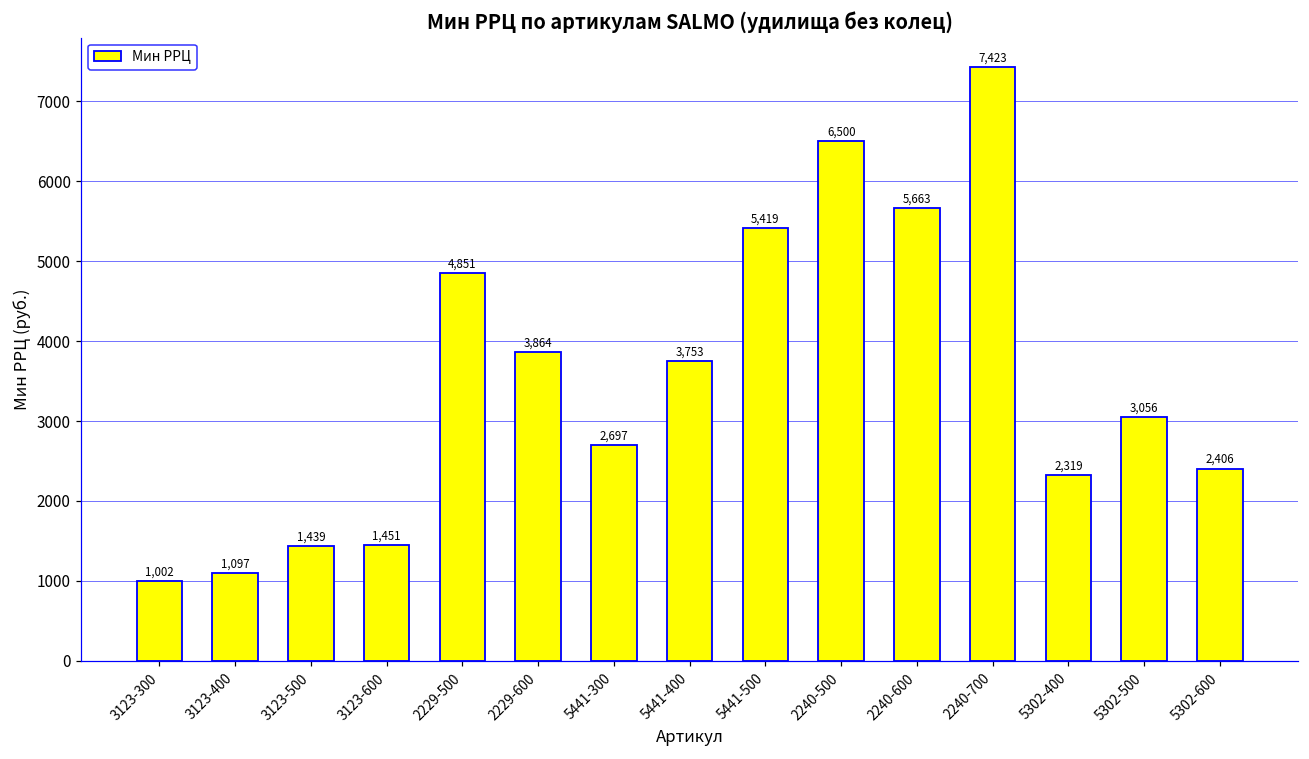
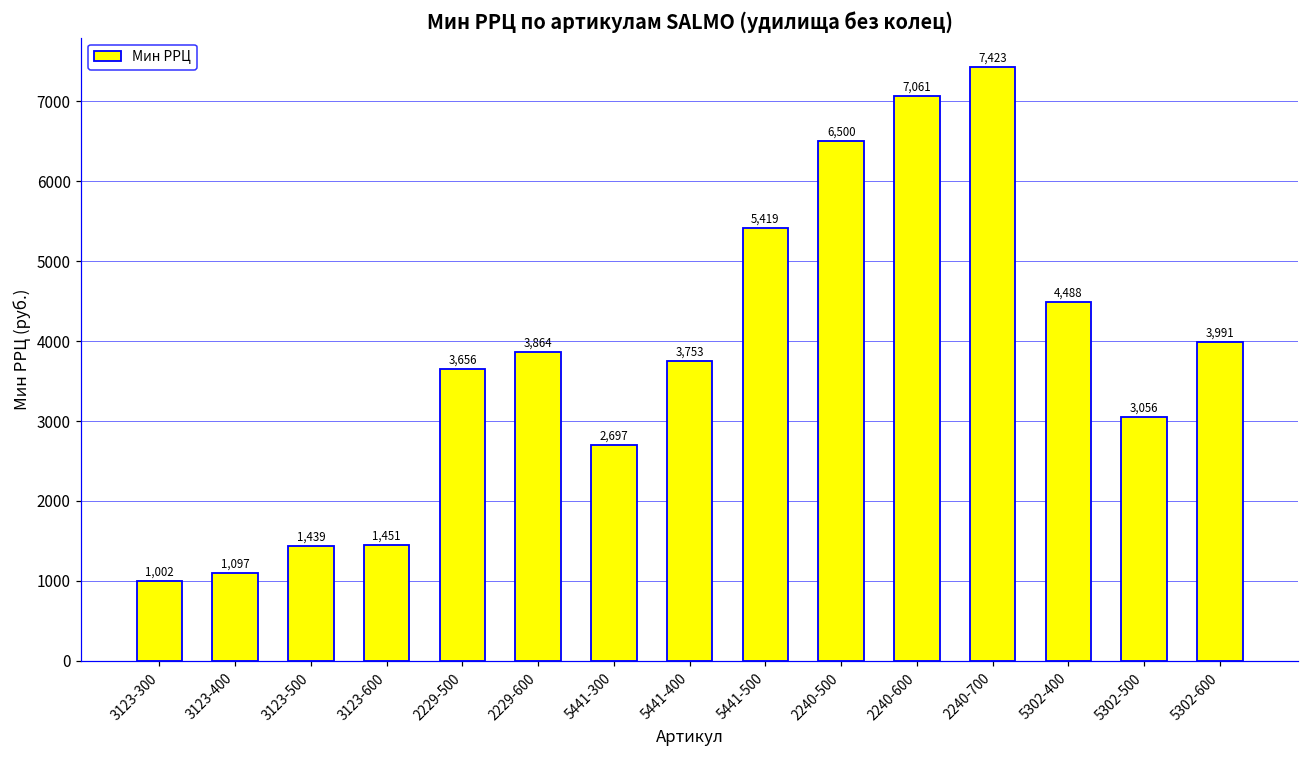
2229-500: 4,851 -> 3,656
2240-600: 5,663 -> 7,061
5302-400: 2,319 -> 4,488
5302-600: 2,406 -> 3,991
